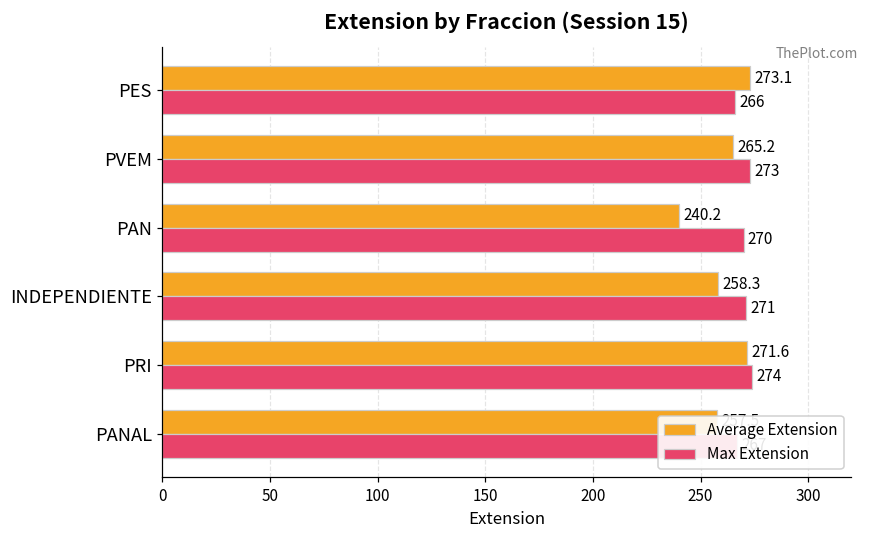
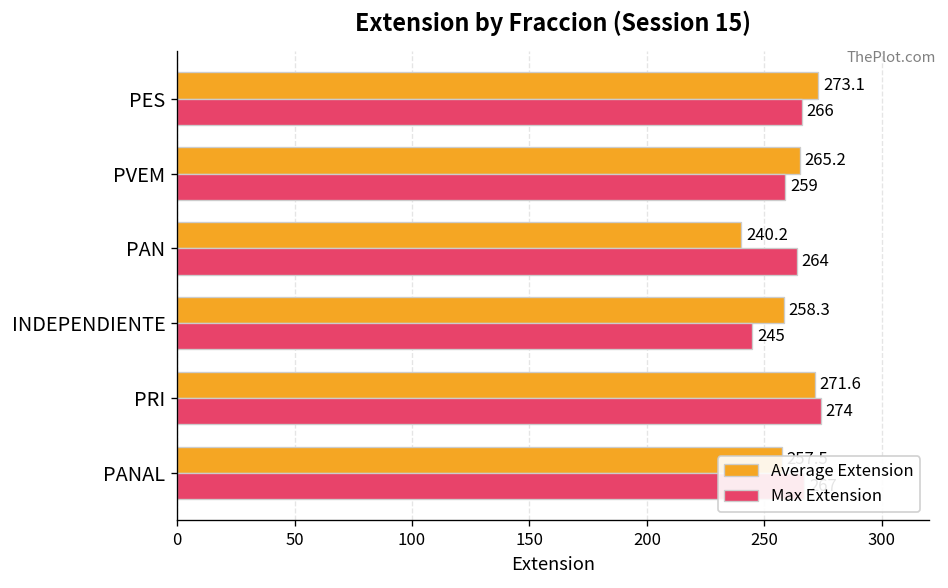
Max Extension, PVEM: 273 -> 259
Max Extension, PAN: 270 -> 264
Max Extension, INDEPENDIENTE: 271 -> 245
